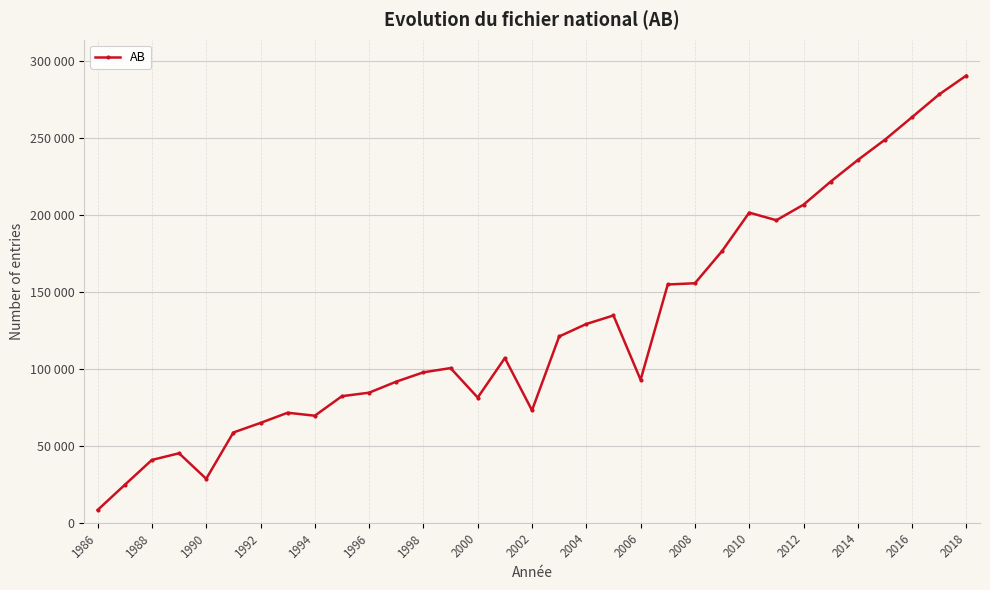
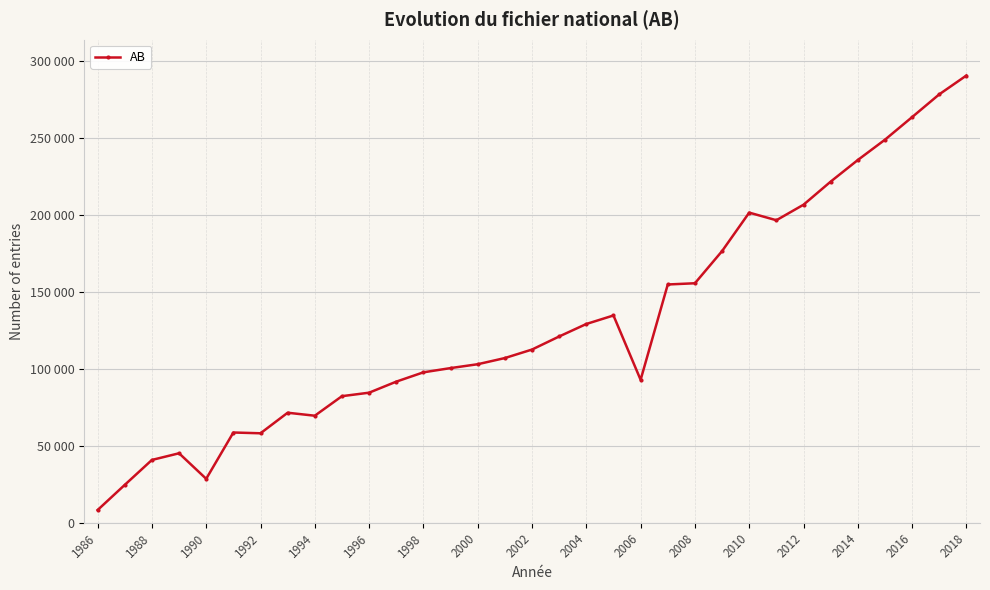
1992: 65000 -> 58000
2000: 81000 -> 103000
2002: 73000 -> 112000
